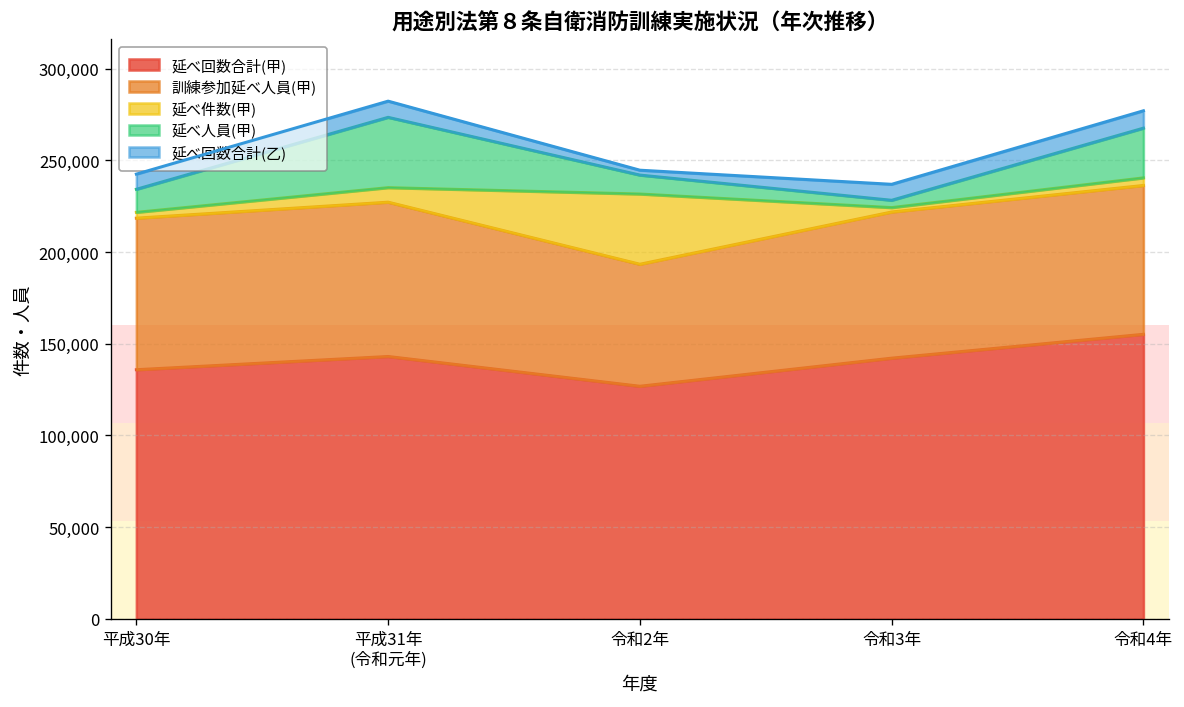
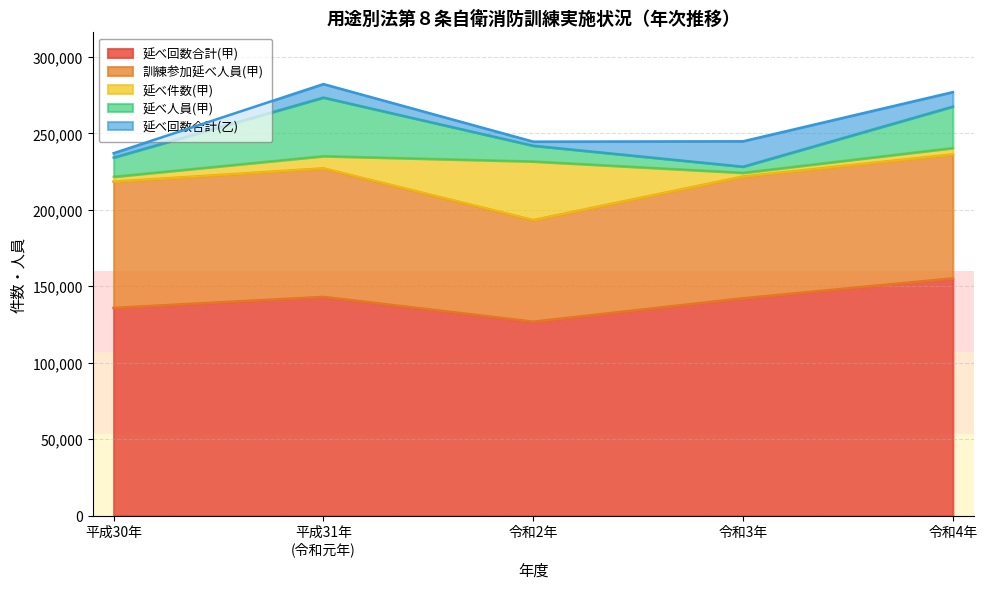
延べ回数合計(乙), 平成30年: 8,000 -> 3,000
延べ回数合計(乙), 令和3年: 9,000 -> 17,000
